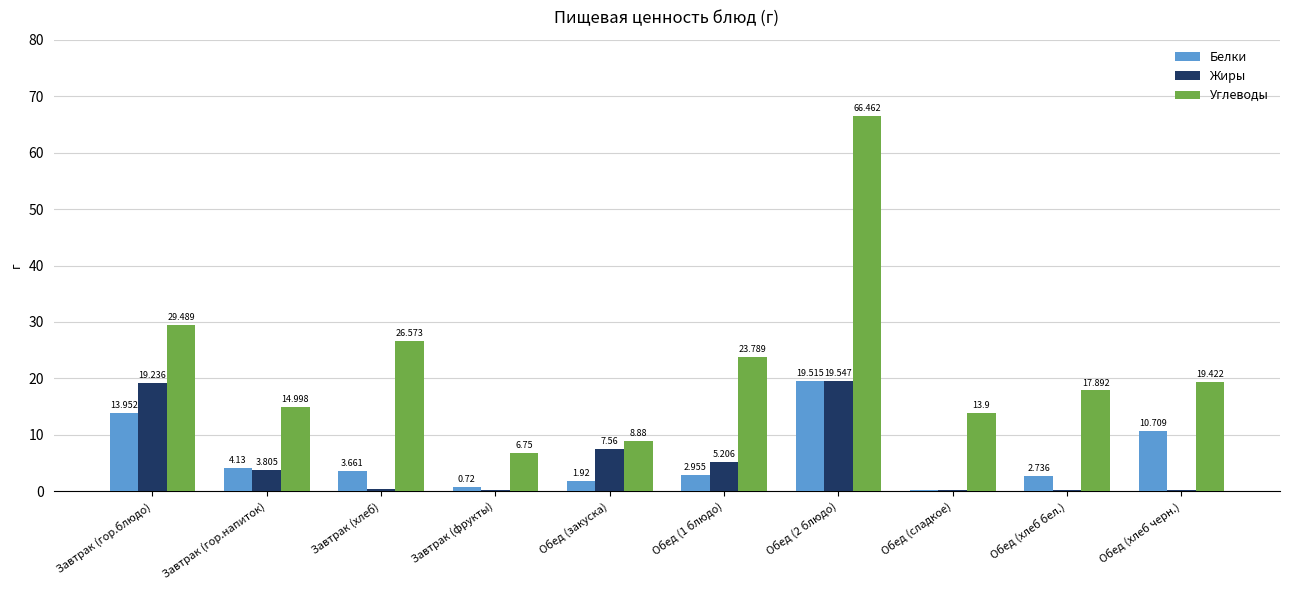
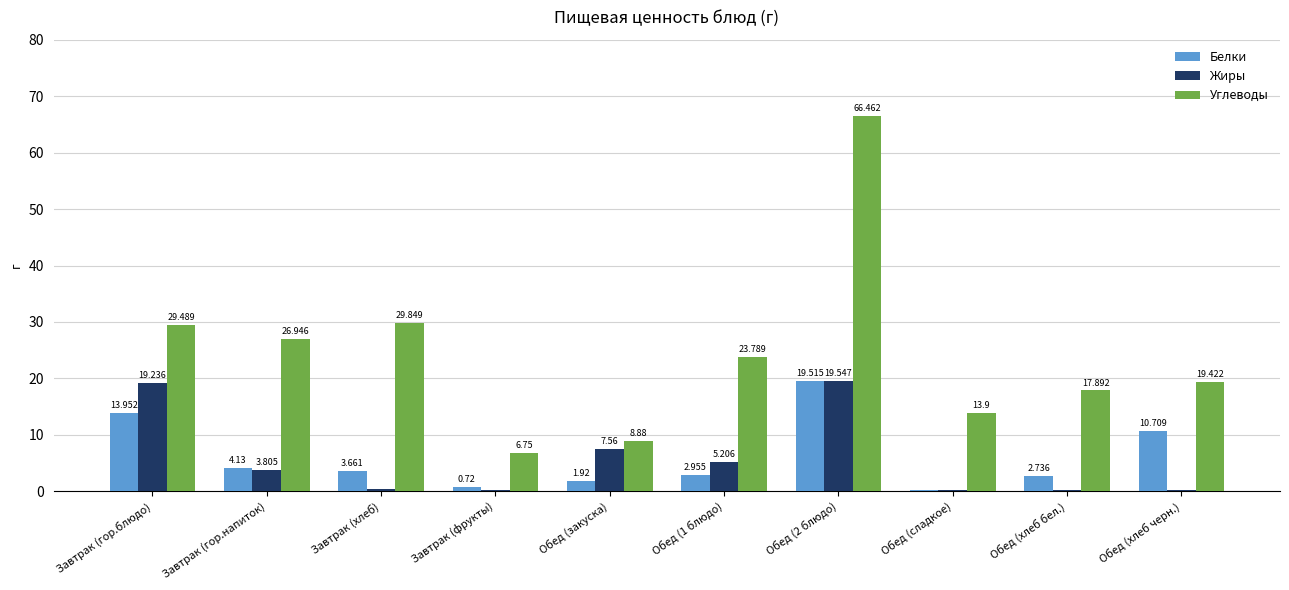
Углеводы, Завтрак (гор.напиток): 14.998 -> 26.946
Углеводы, Завтрак (хлеб): 26.573 -> 29.849
